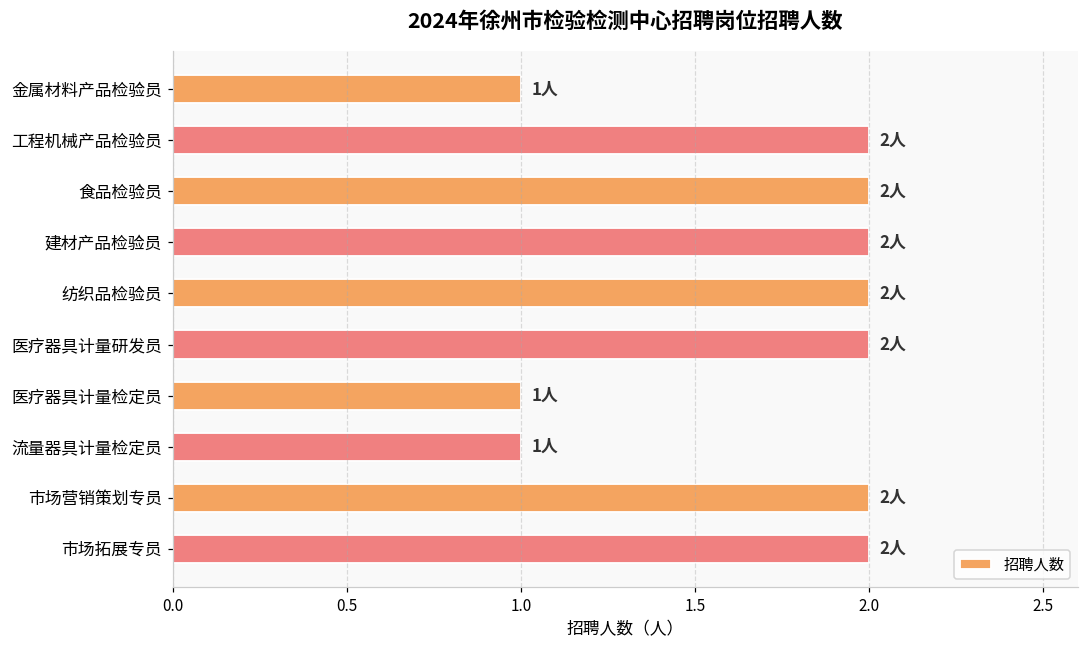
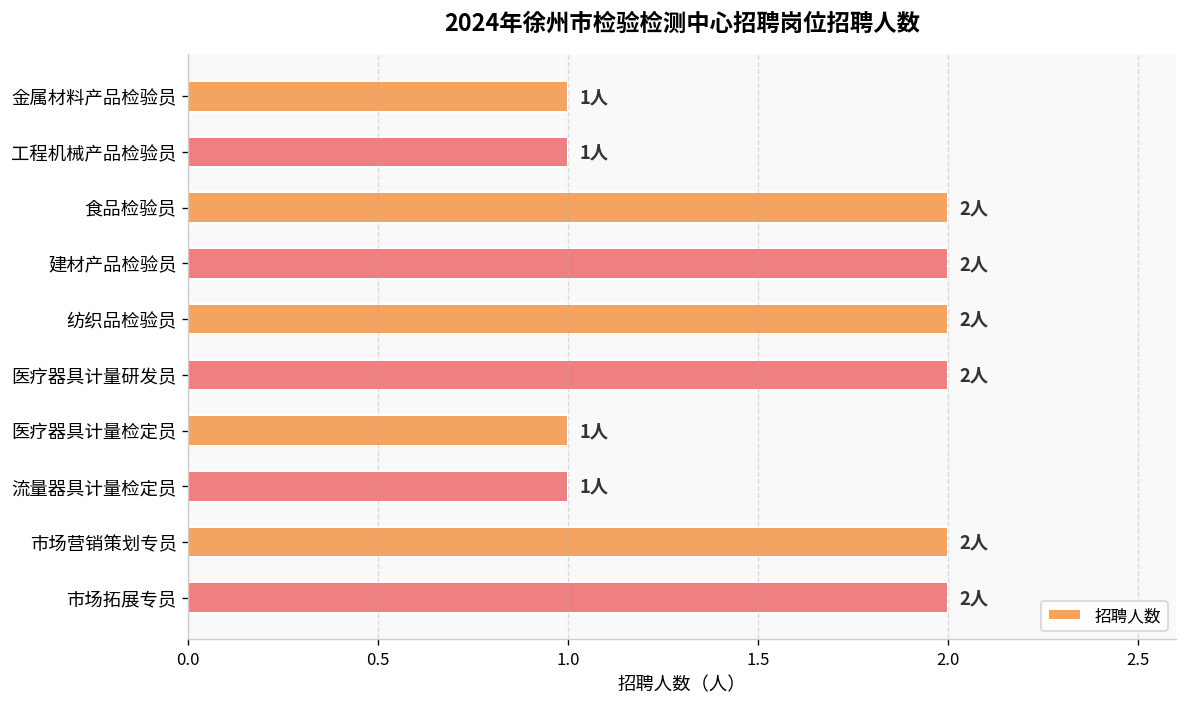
工程机械产品检验员: 2人 -> 1人
